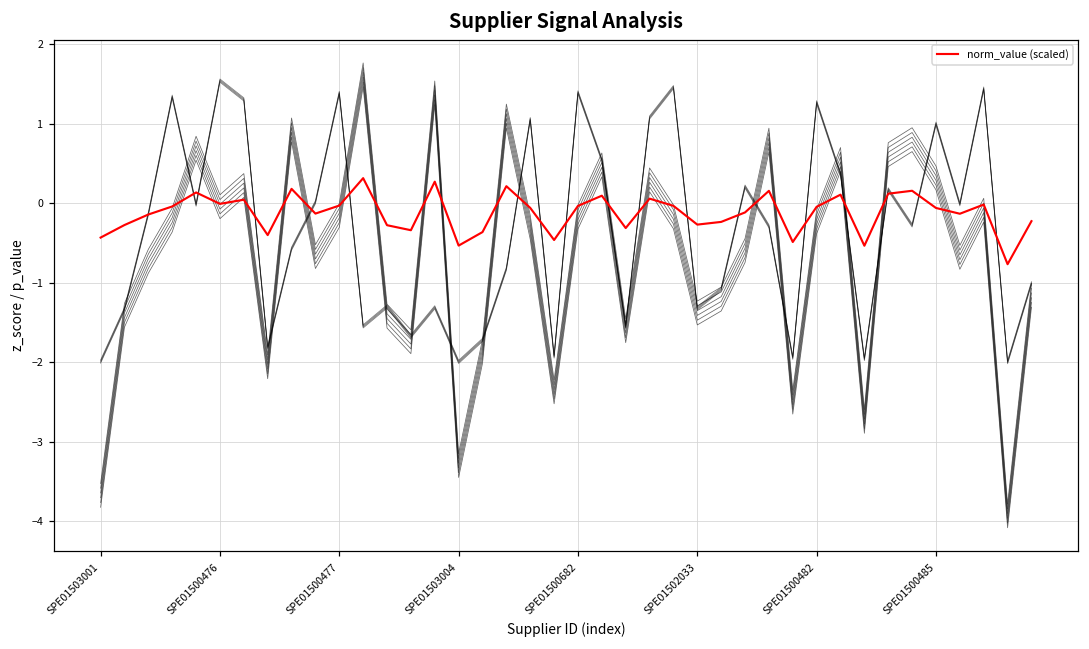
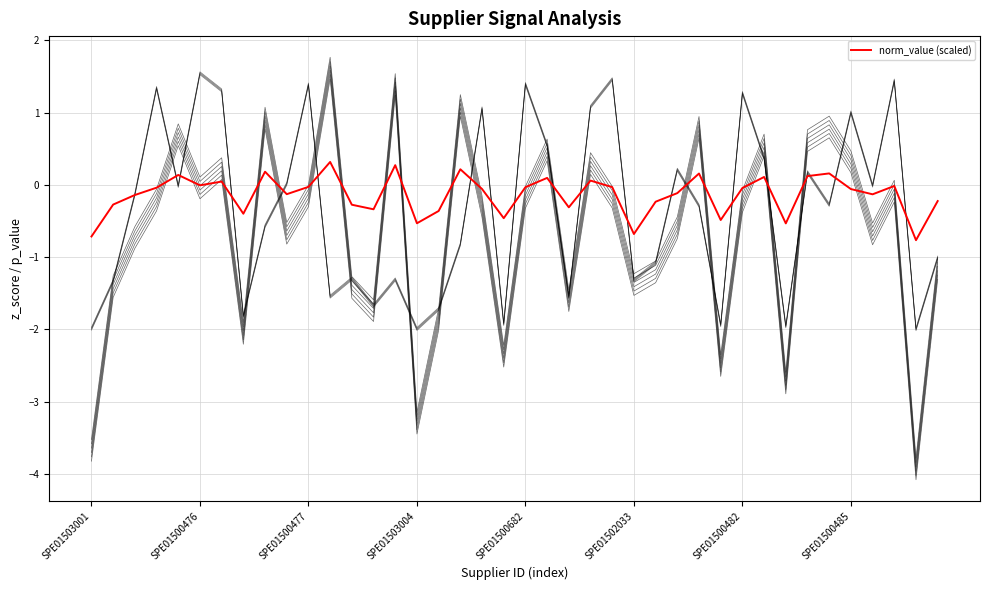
norm_value (scaled), SPE01503001: -0.4 -> -0.7
norm_value (scaled), SPE01502033: -0.3 -> -0.7
